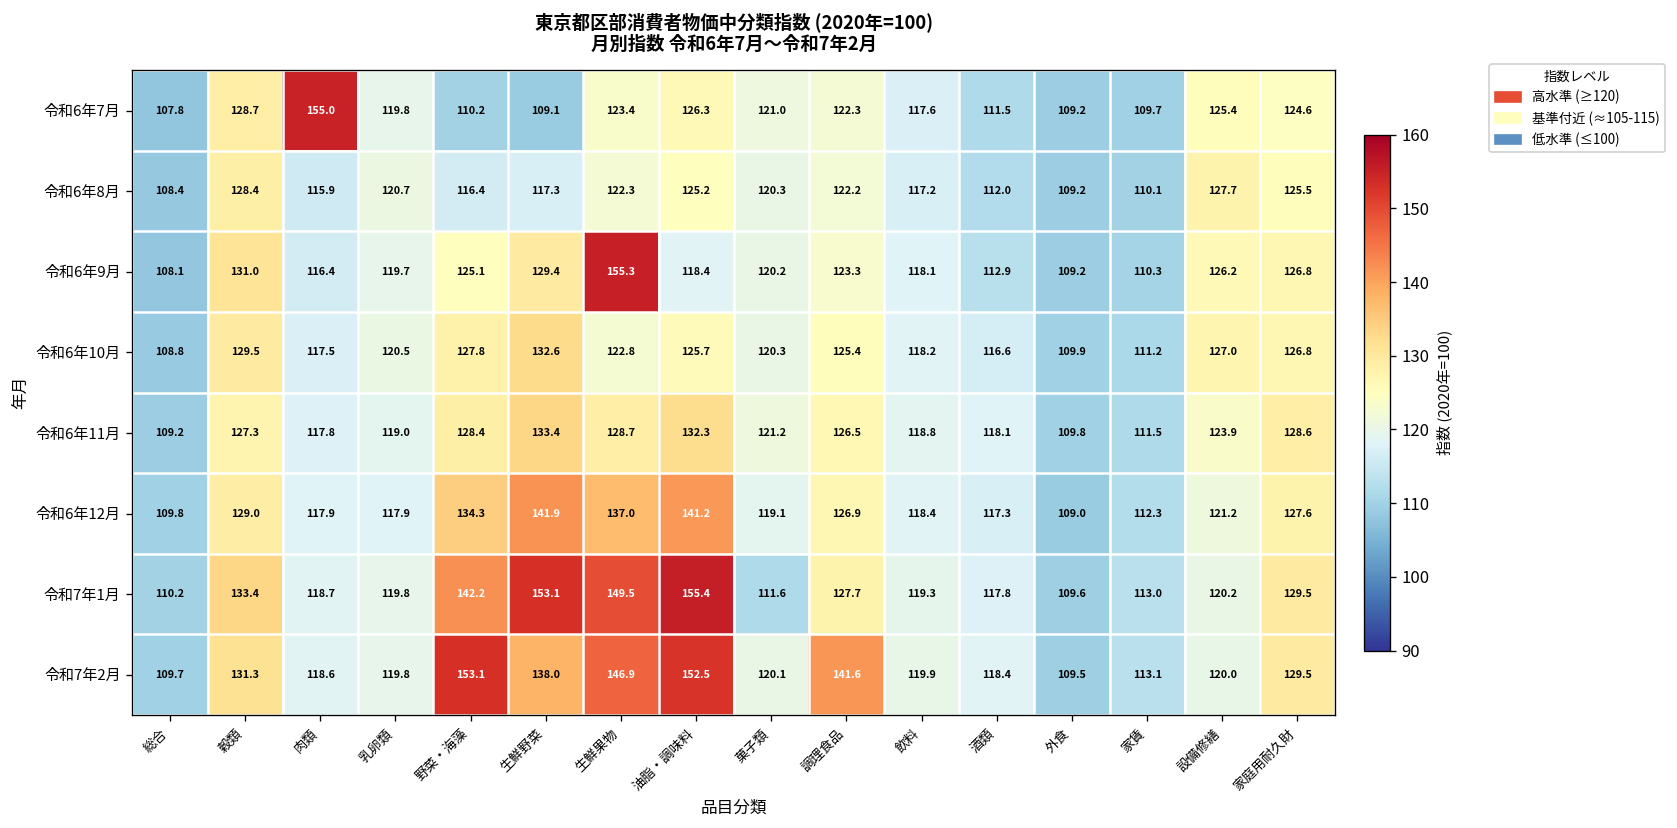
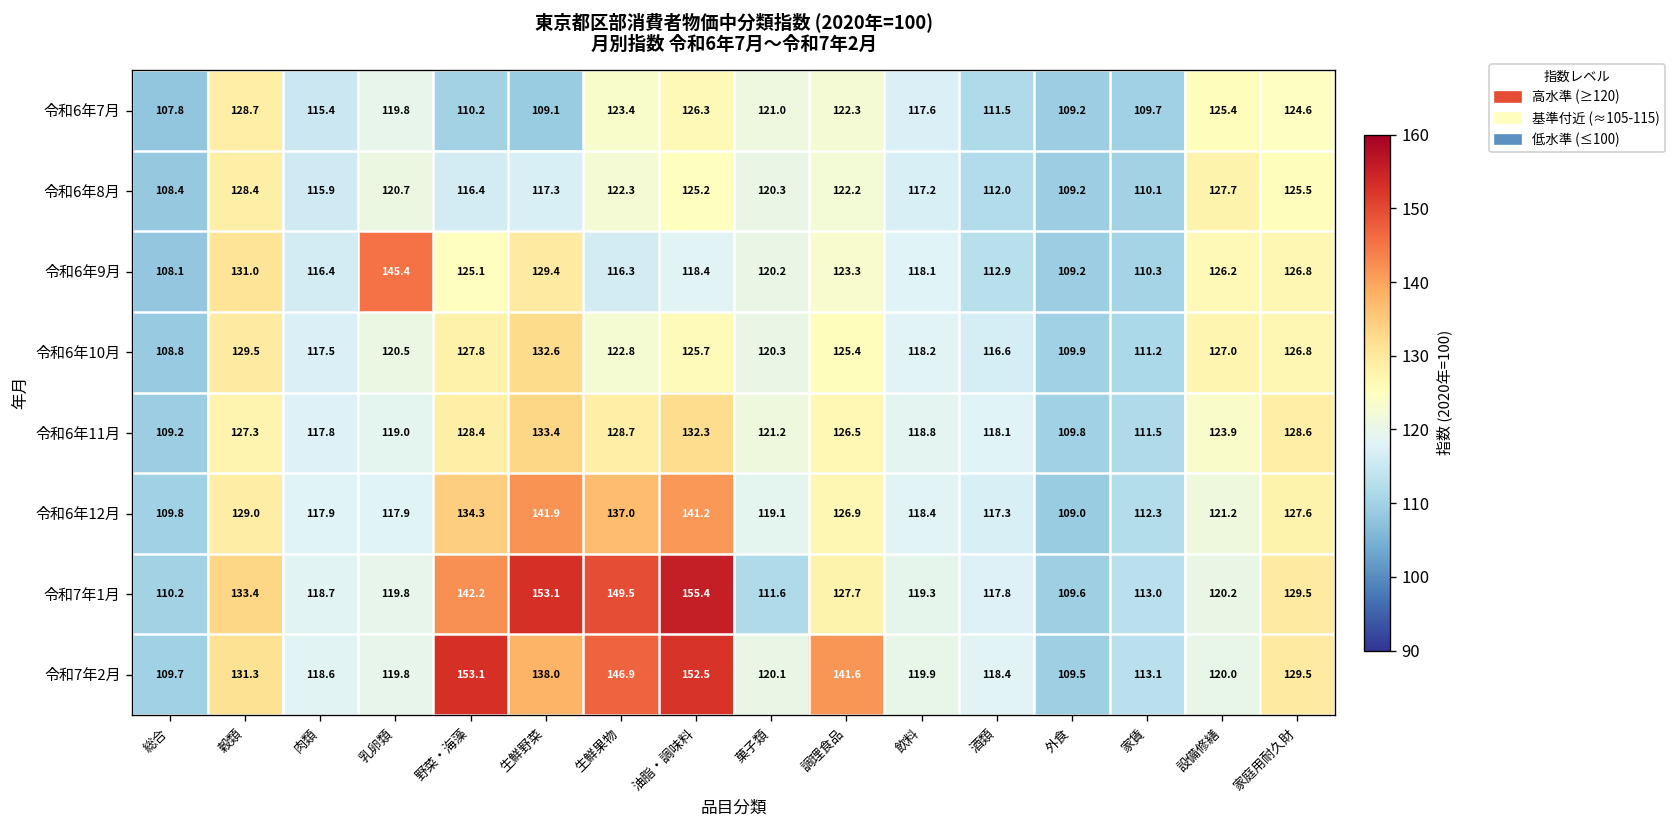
令和6年7月, 肉類: 155.0 -> 115.4
令和6年9月, 乳卵類: 119.7 -> 145.4
令和6年9月, 生鮮果物: 155.3 -> 116.3
